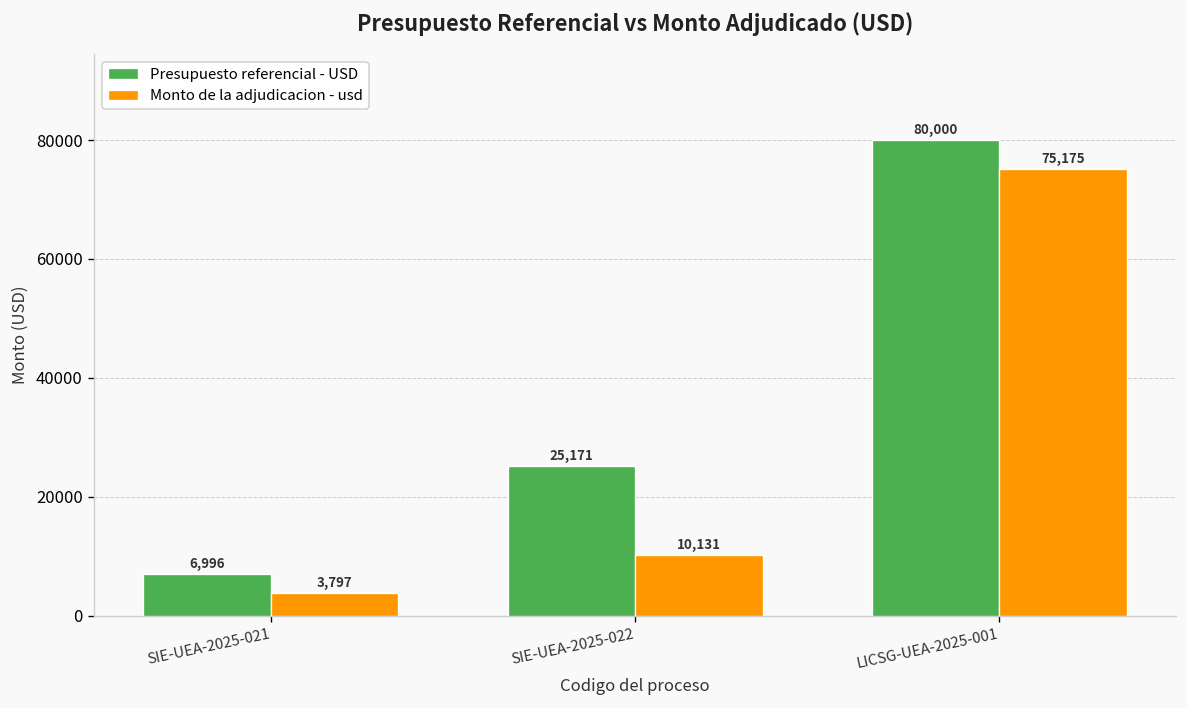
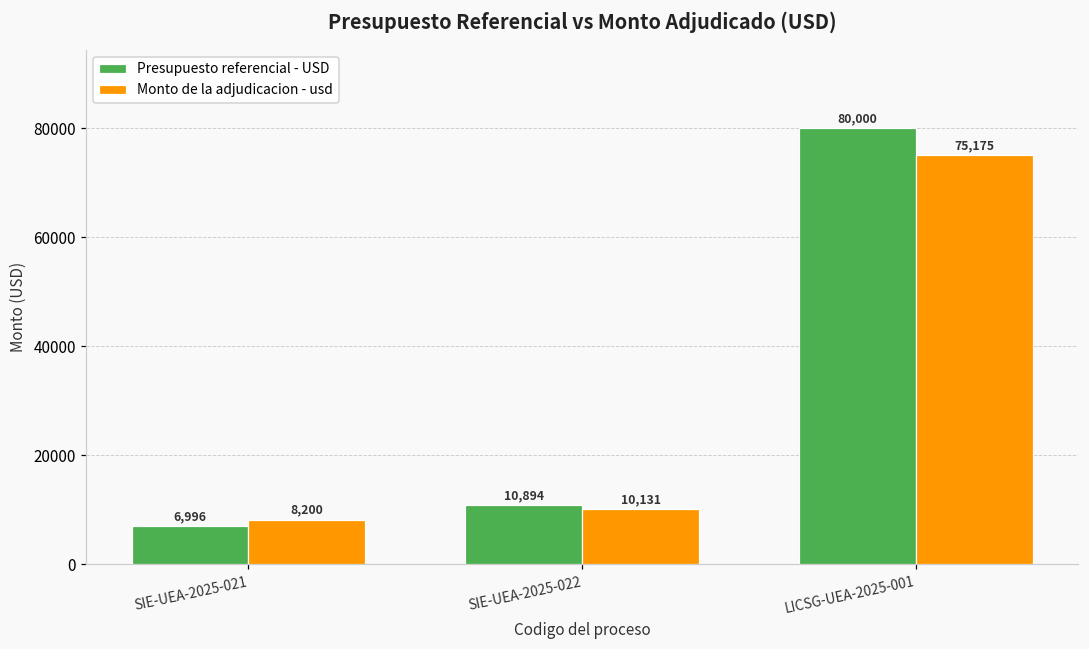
Monto de la adjudicacion - usd, SIE-UEA-2025-021: 3,797 -> 8,200
Presupuesto referencial - USD, SIE-UEA-2025-022: 25,171 -> 10,894
